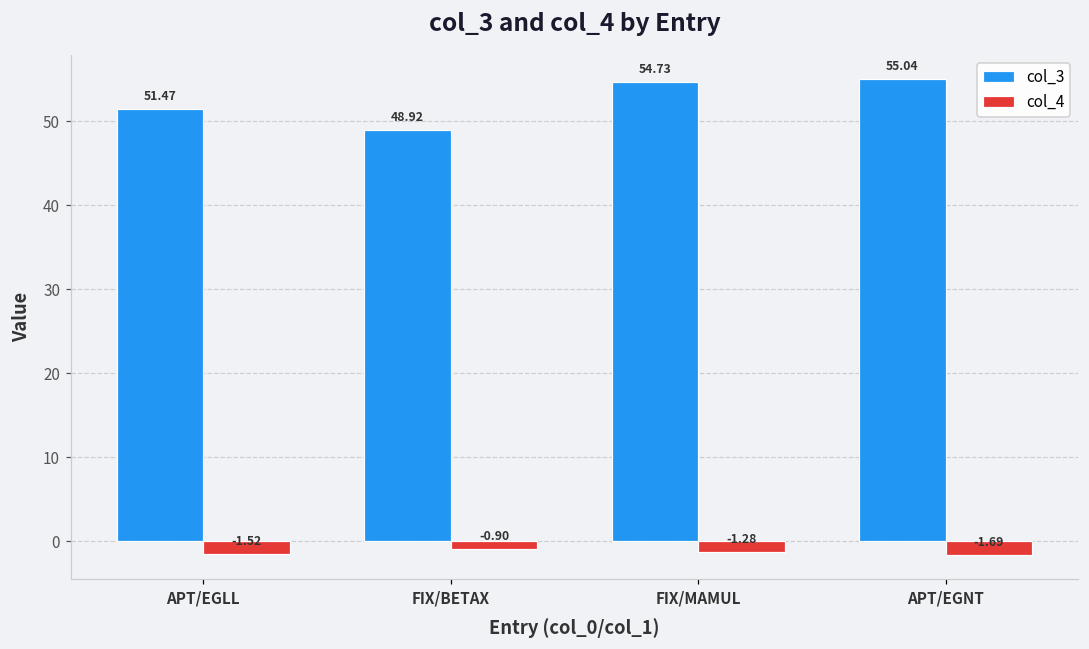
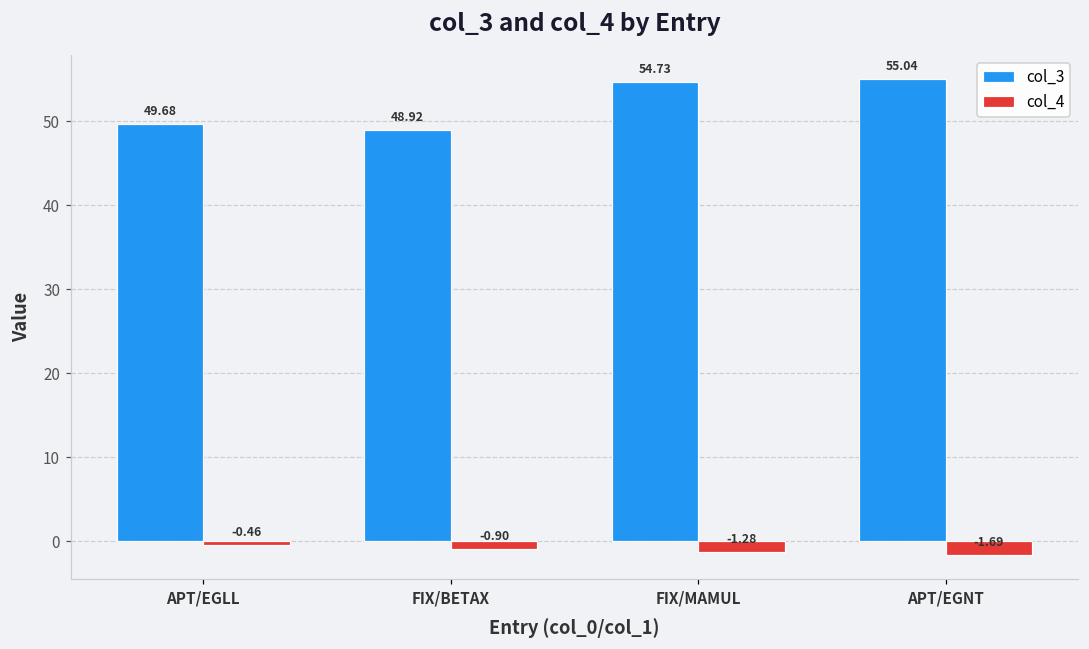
col_3, APT/EGLL: 51.47 -> 49.68
col_4, APT/EGLL: -1.52 -> -0.46
